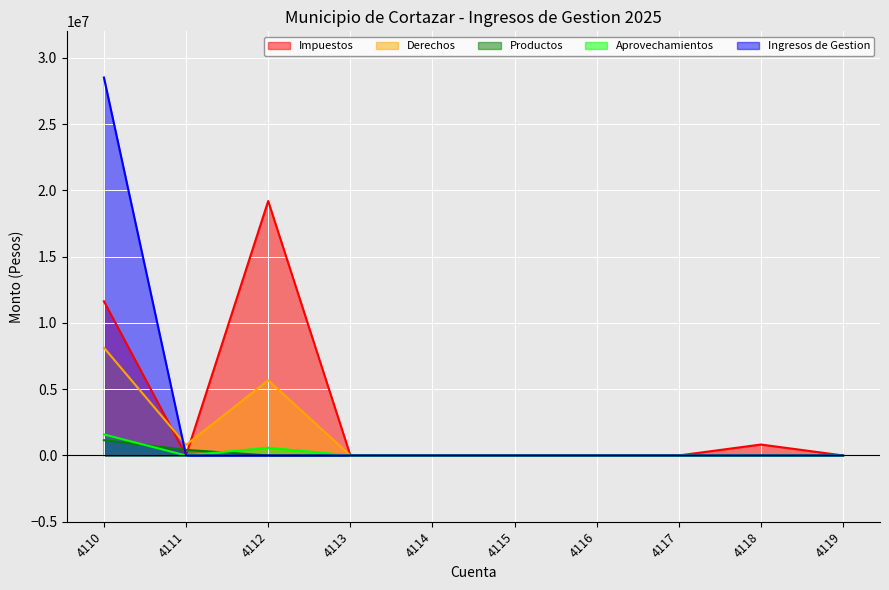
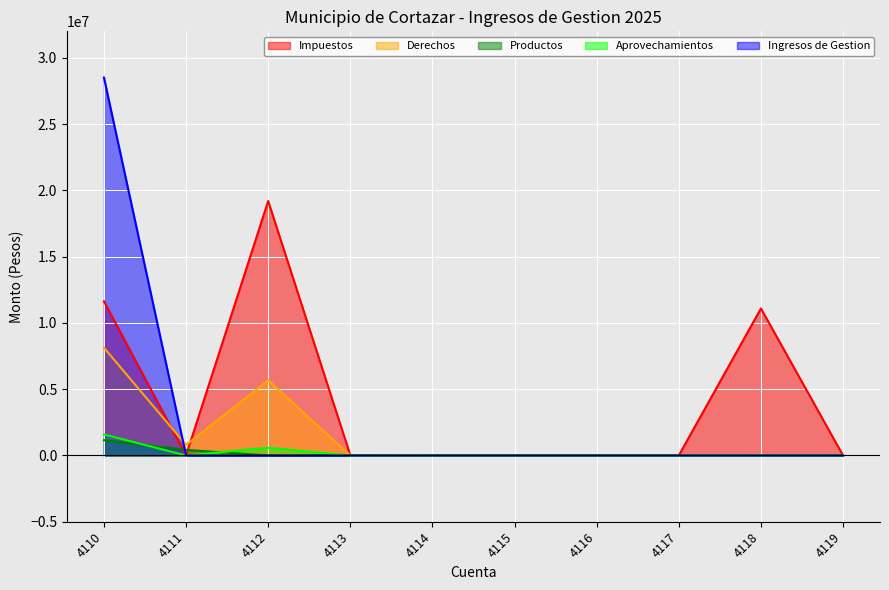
Impuestos, 4118: 800000 -> 11100000
